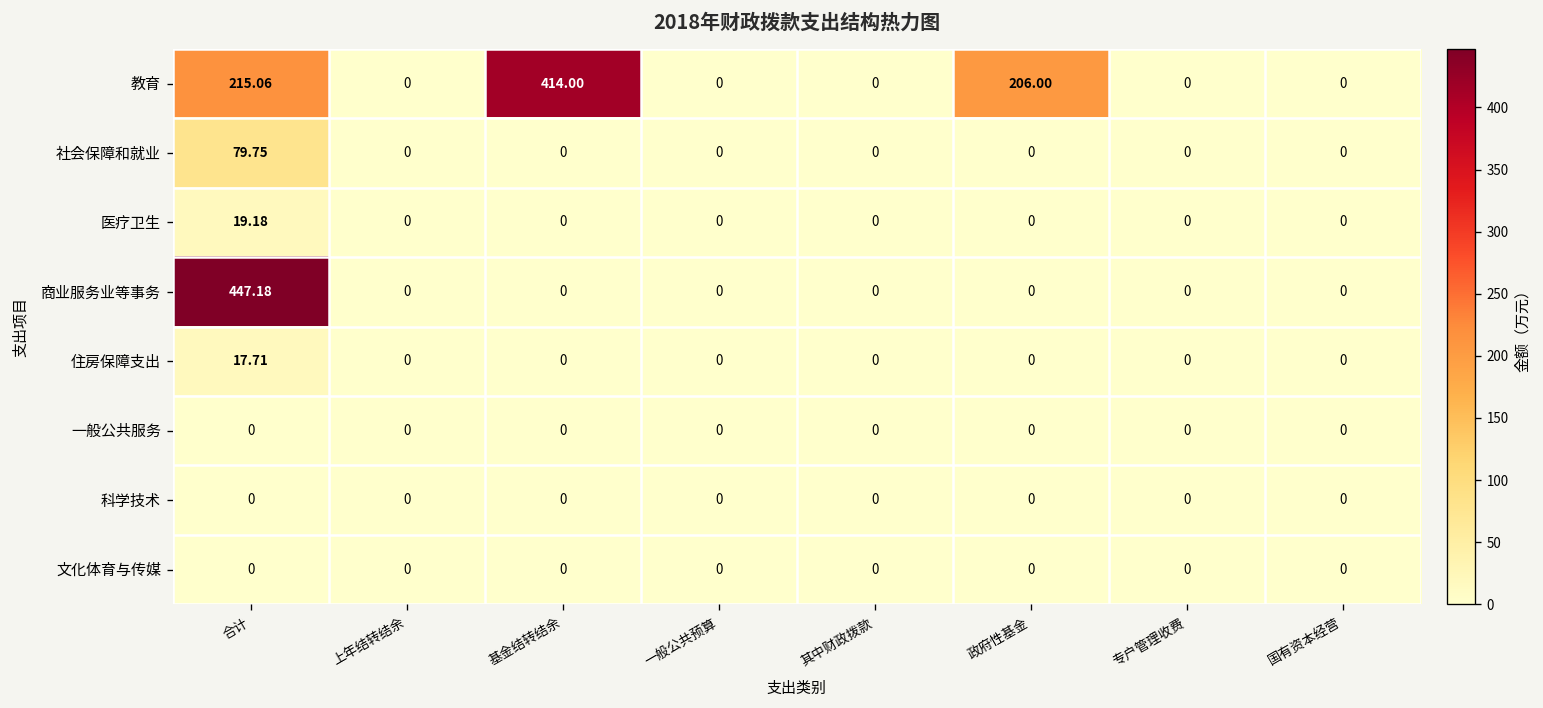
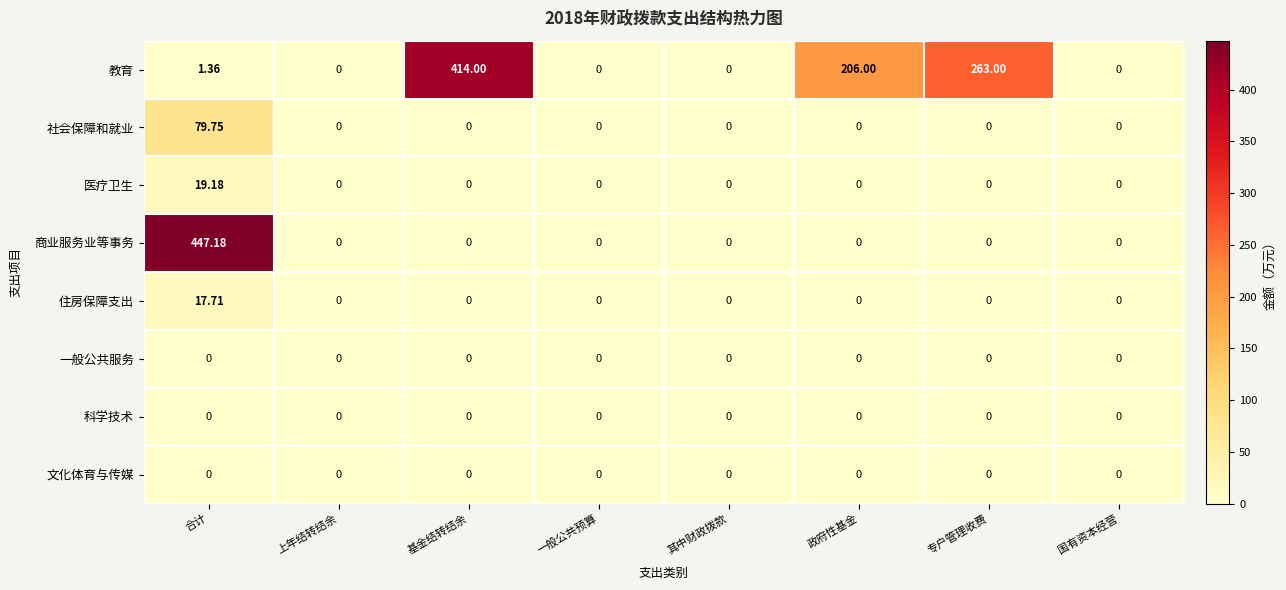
教育, 合计: 215.06 -> 1.36
教育, 专户管理收费: 0 -> 263.00
